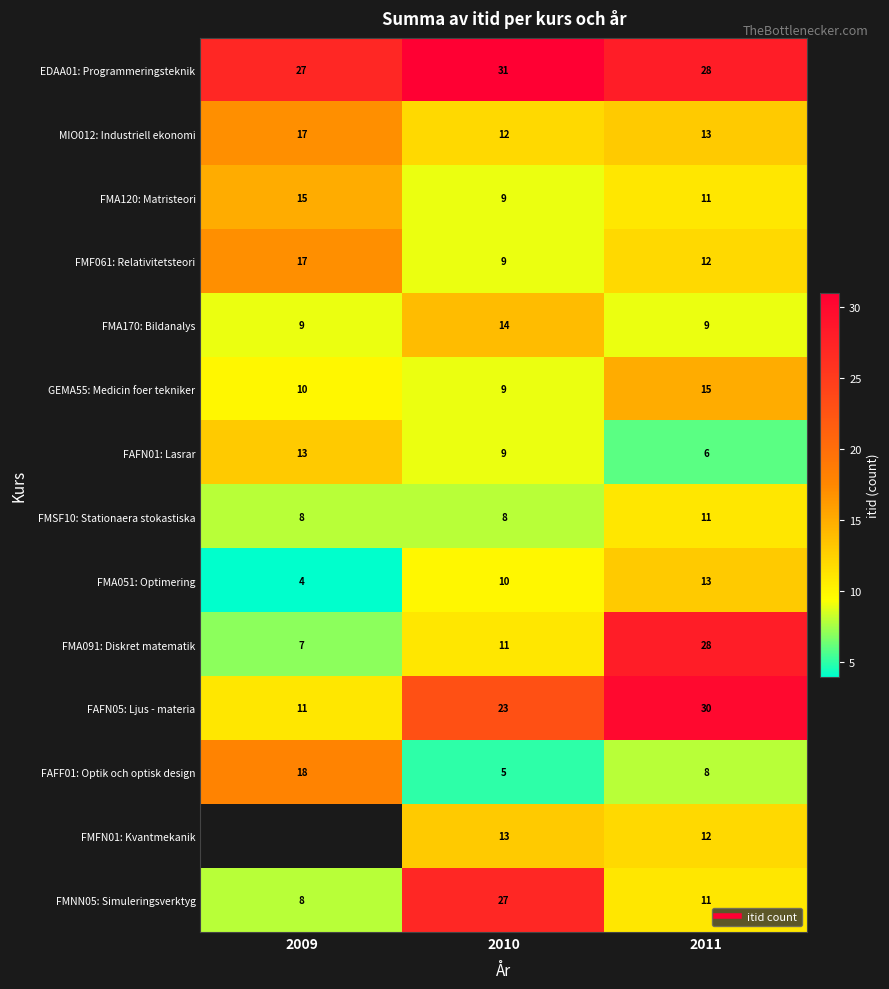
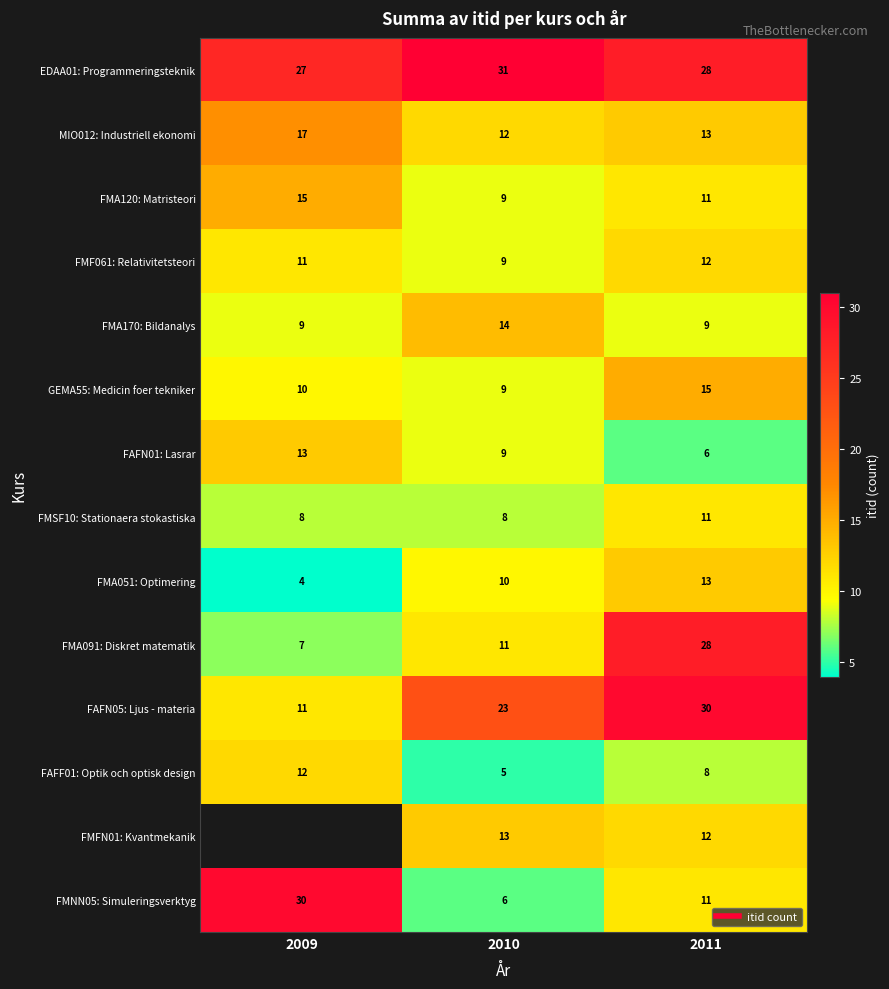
FMF061: Relativitetsteori, 2009: 17 -> 11
FAFF01: Optik och optisk design, 2009: 18 -> 12
FMNN05: Simuleringsverktyg, 2009: 8 -> 30
FMNN05: Simuleringsverktyg, 2010: 27 -> 6
